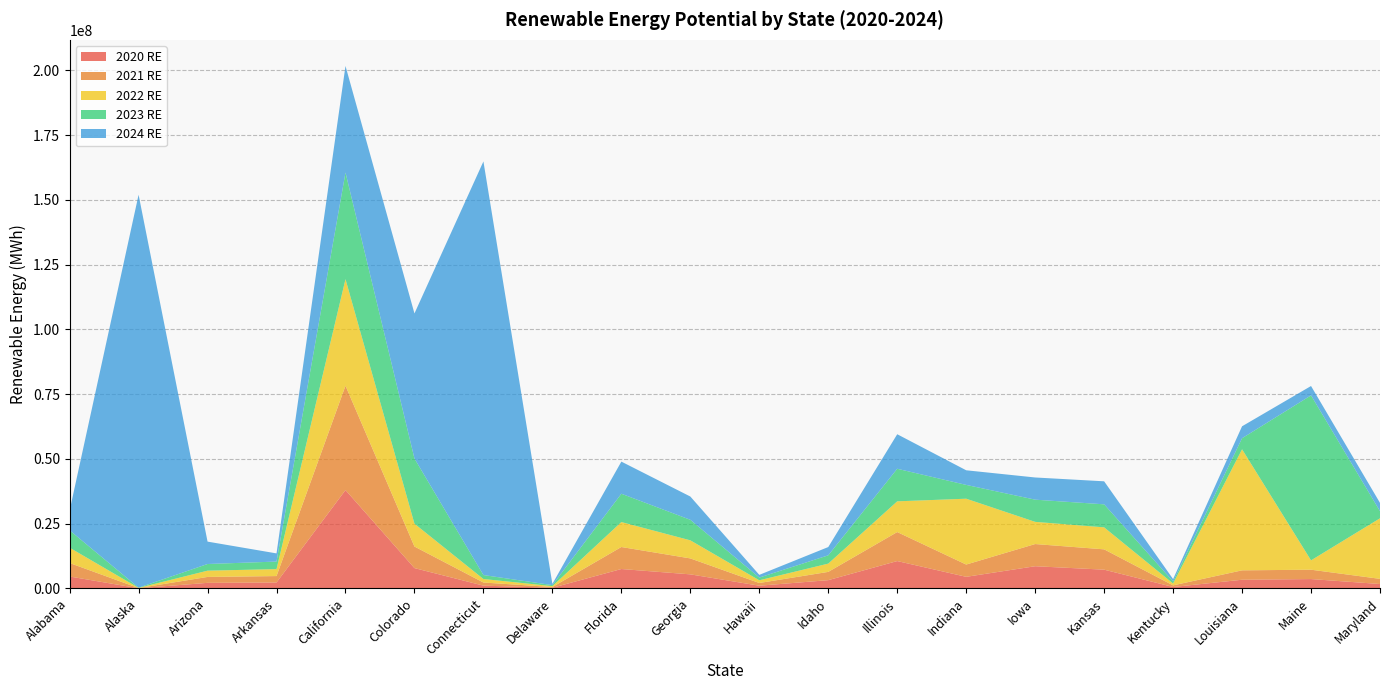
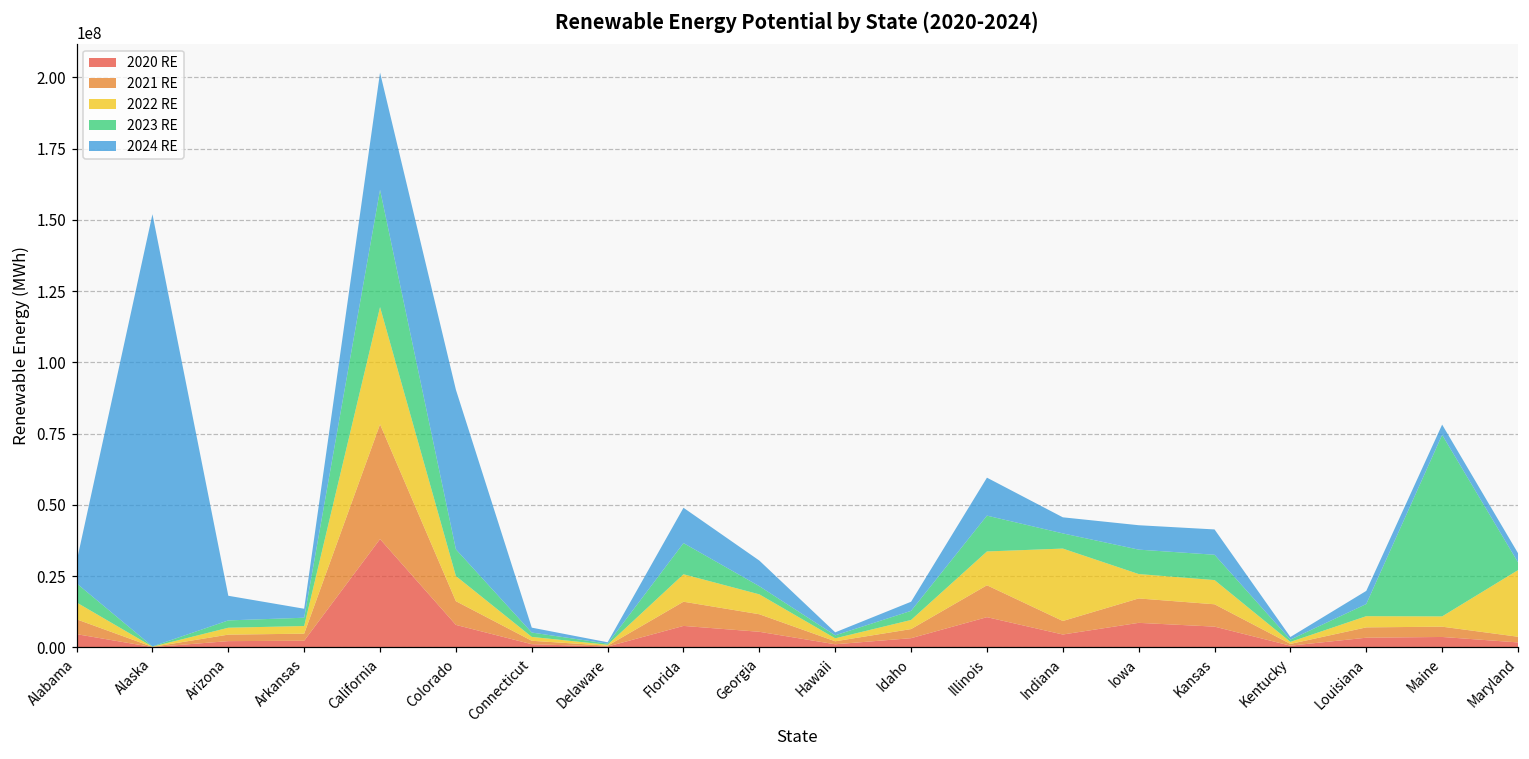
2023 RE, Colorado: 25000000 -> 9000000
2024 RE, Connecticut: 160000000 -> 2000000
2023 RE, Georgia: 8000000 -> 3000000
2022 RE, Louisiana: 47000000 -> 4000000
